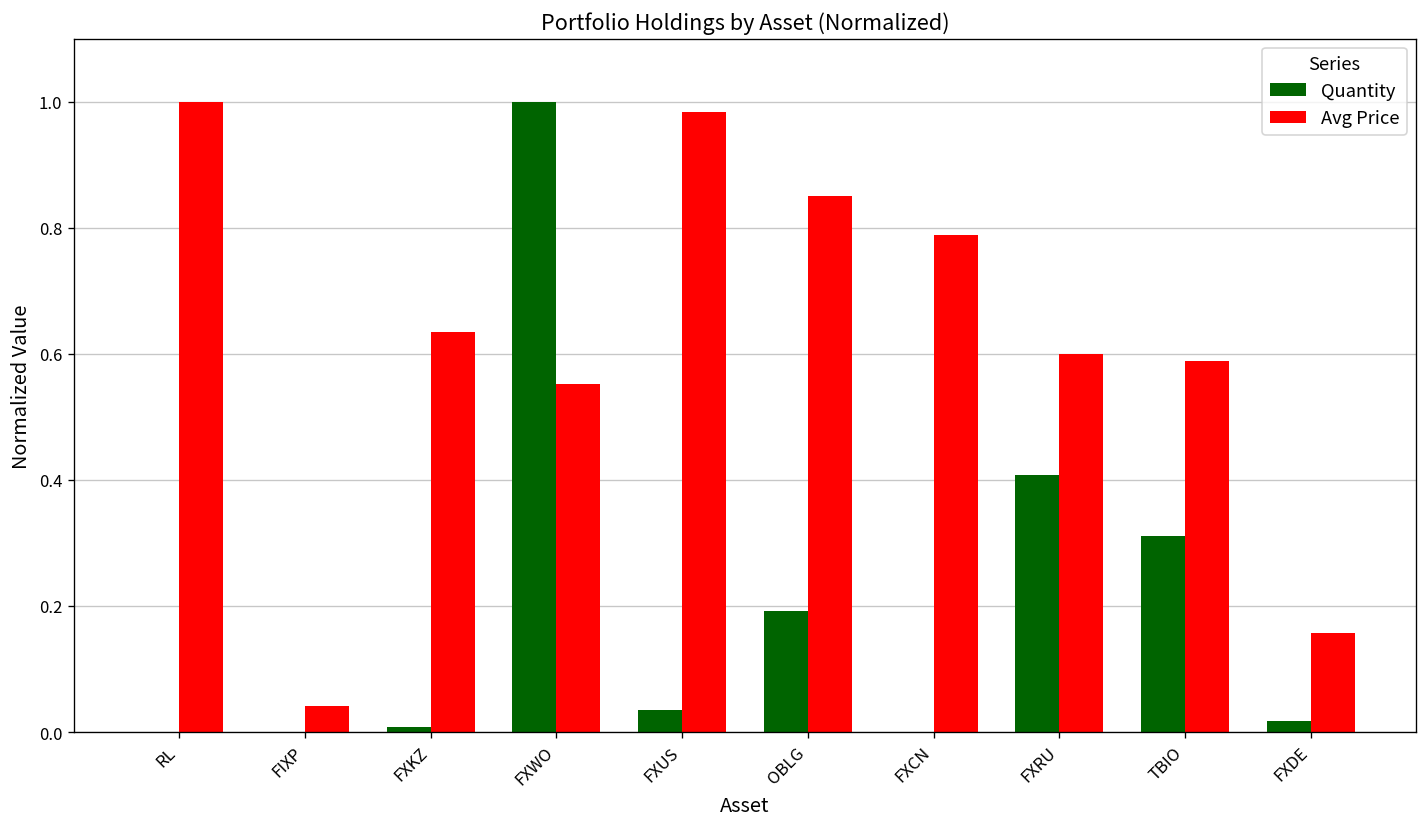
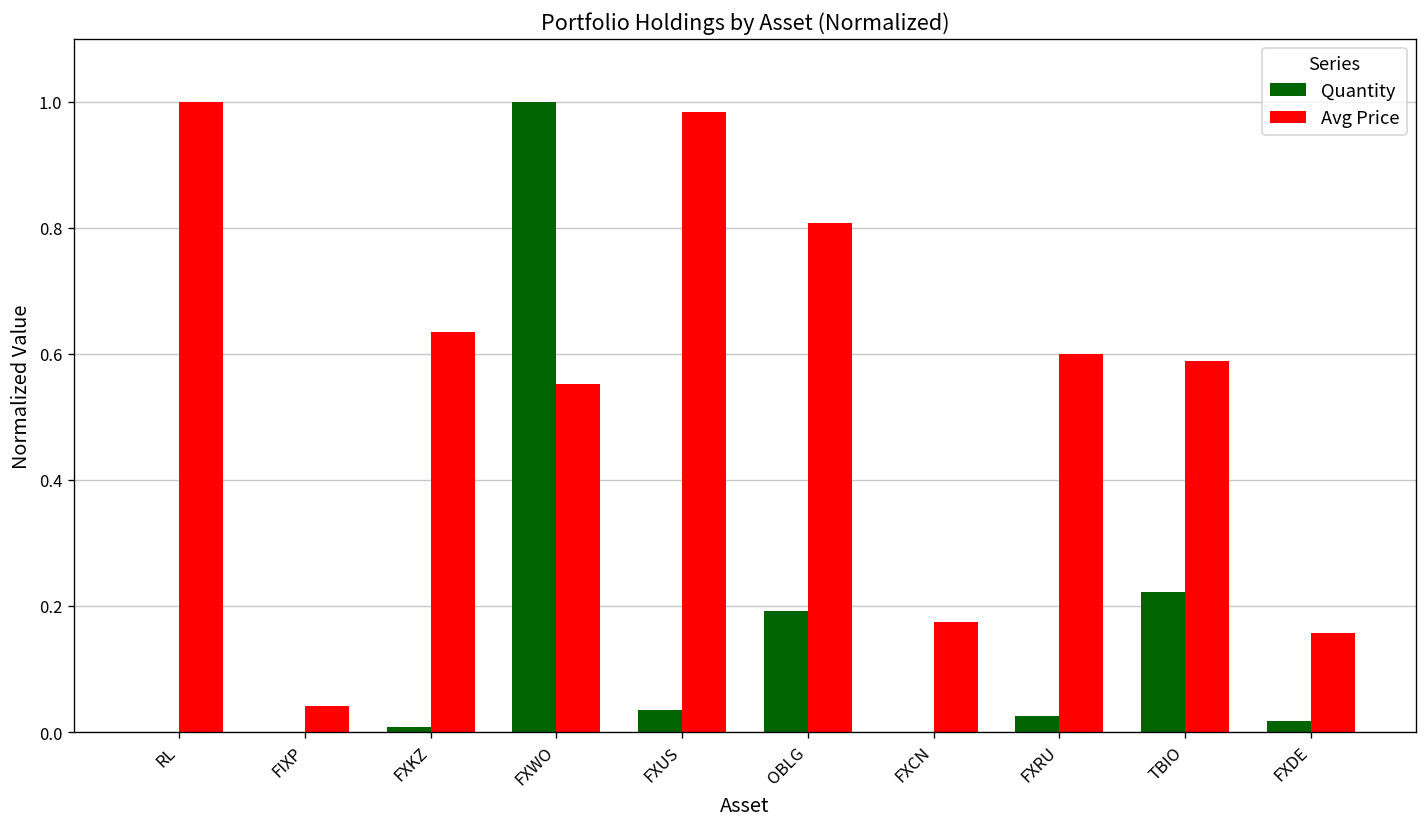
Avg Price, OBLG: 0.85 -> 0.81
Avg Price, FXCN: 0.79 -> 0.17
Quantity, FXRU: 0.41 -> 0.03
Quantity, TBIO: 0.31 -> 0.22
